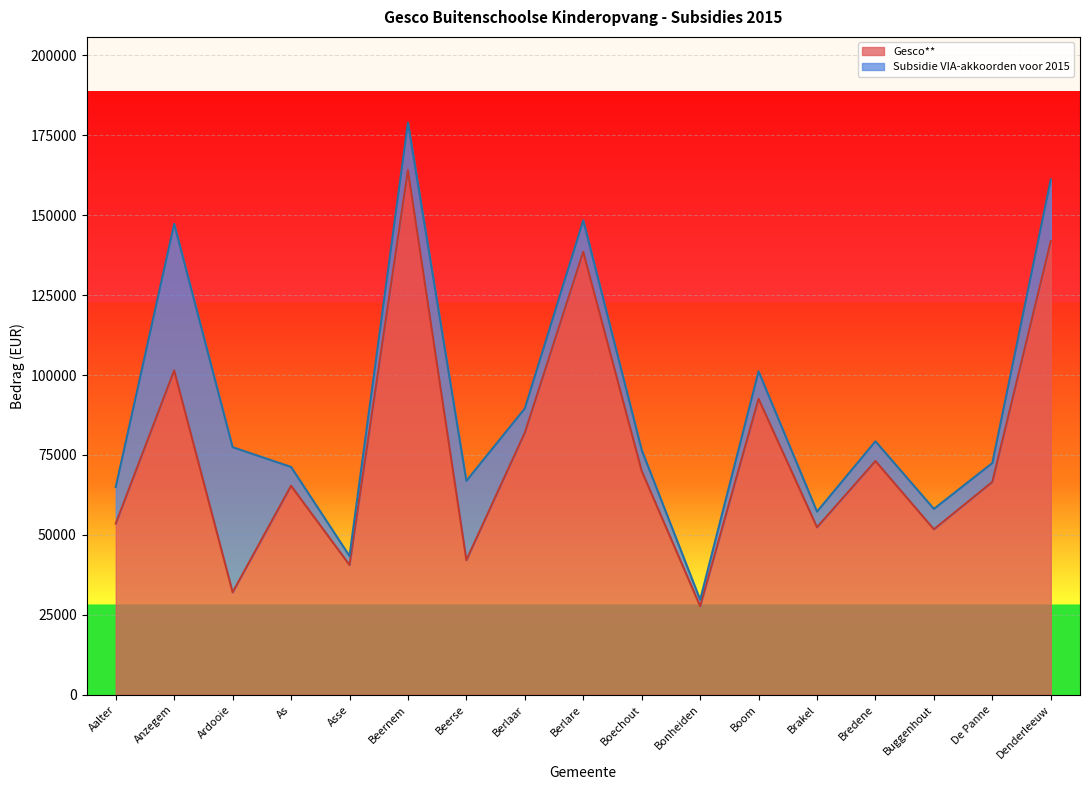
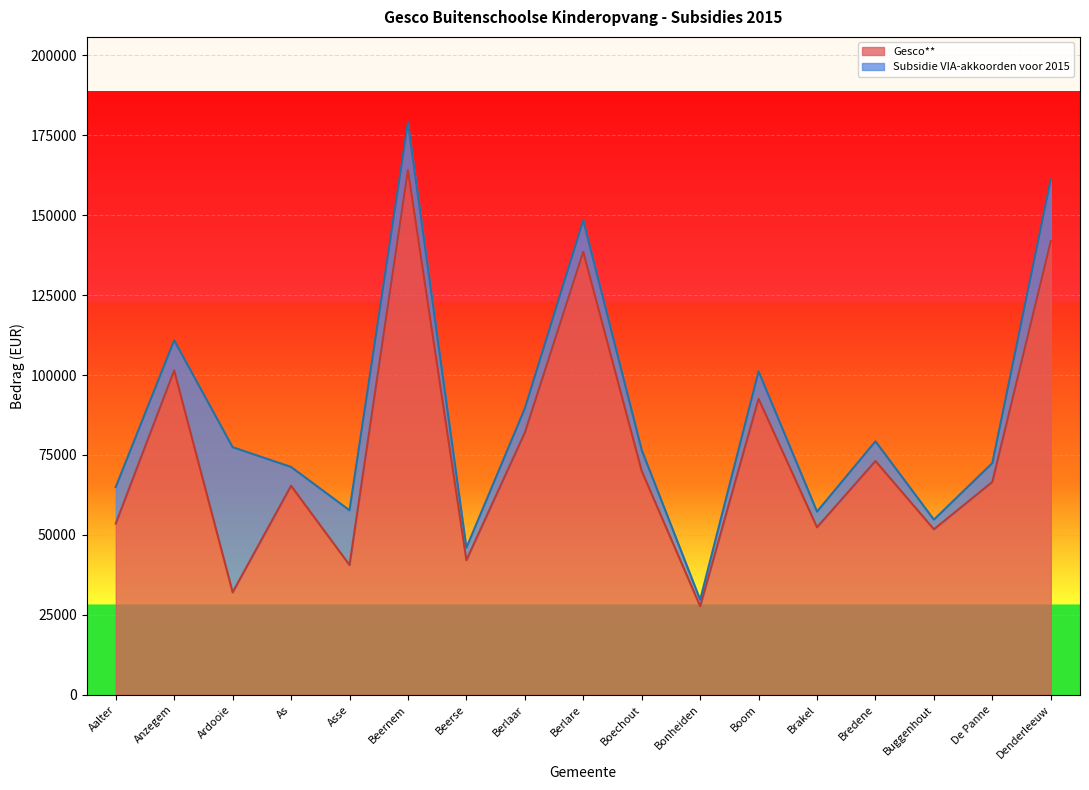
Subsidie VIA-akkoorden voor 2015, Anzegem: 46000 -> 9000
Subsidie VIA-akkoorden voor 2015, Asse: 3000 -> 17000
Subsidie VIA-akkoorden voor 2015, Beerse: 25000 -> 4000
Subsidie VIA-akkoorden voor 2015, Buggenhout: 6000 -> 3000
